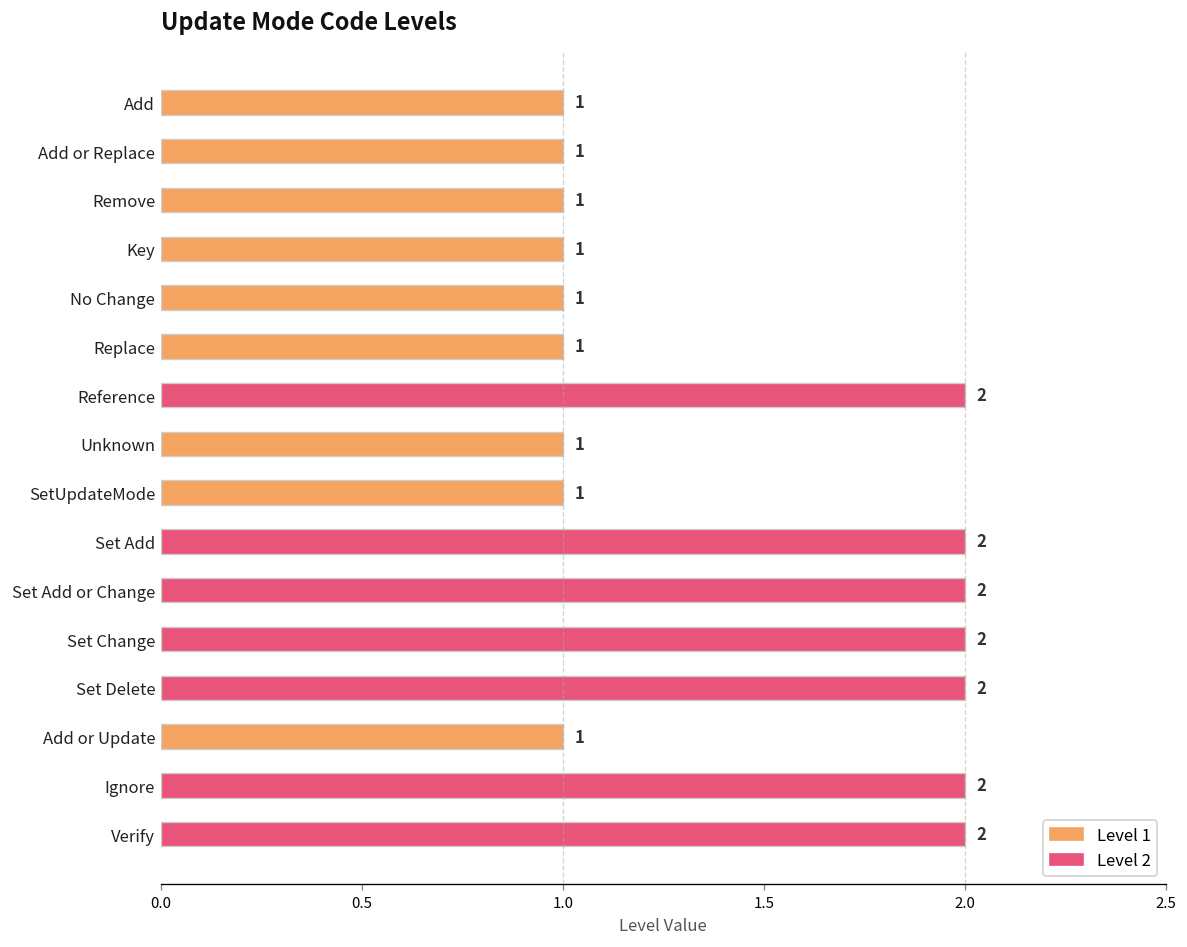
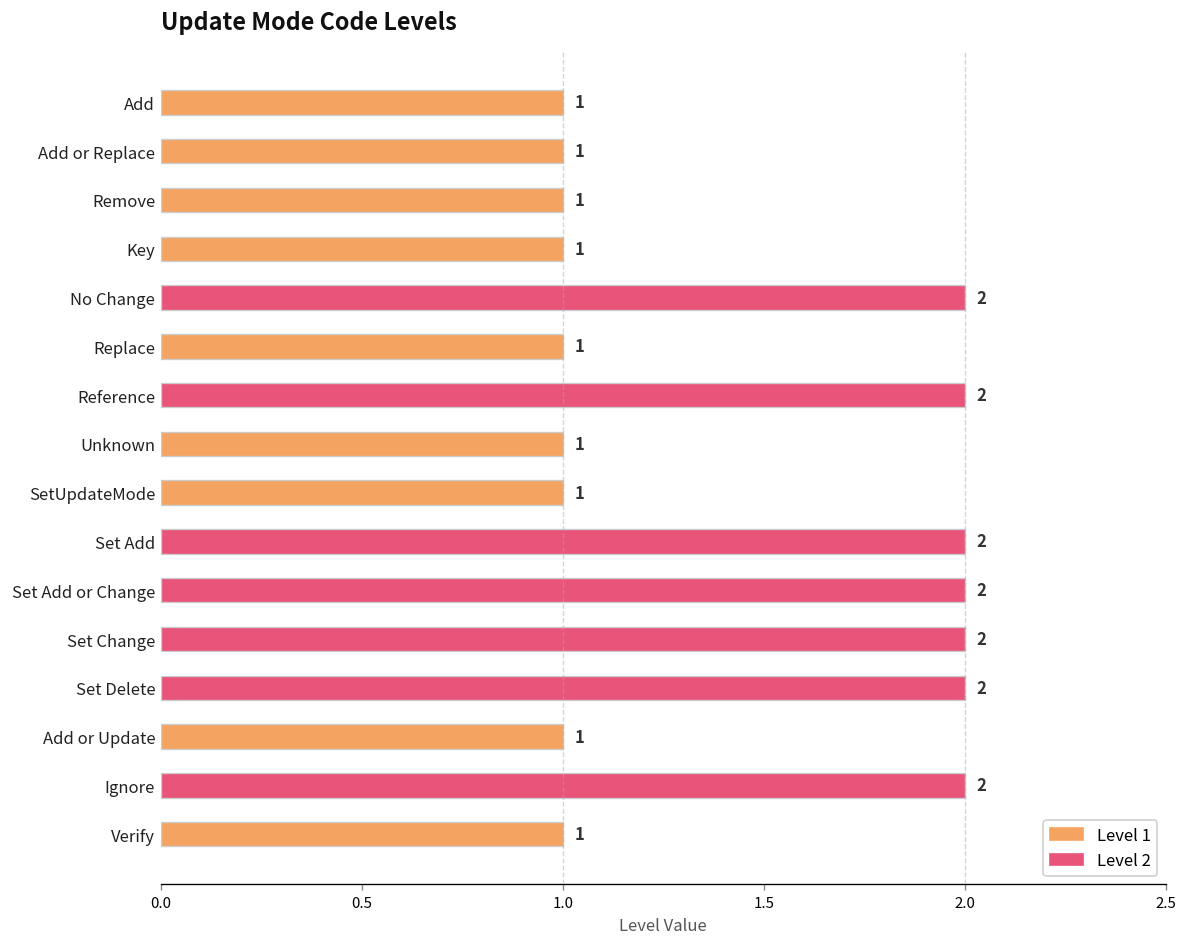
No Change: 1 -> 2
Verify: 2 -> 1
